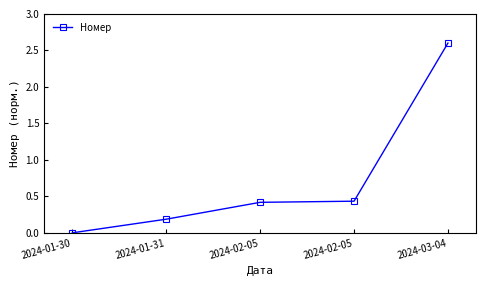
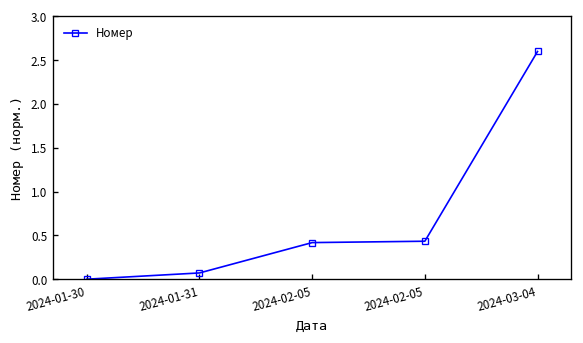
2024-01-31: 0.2 -> 0.1
